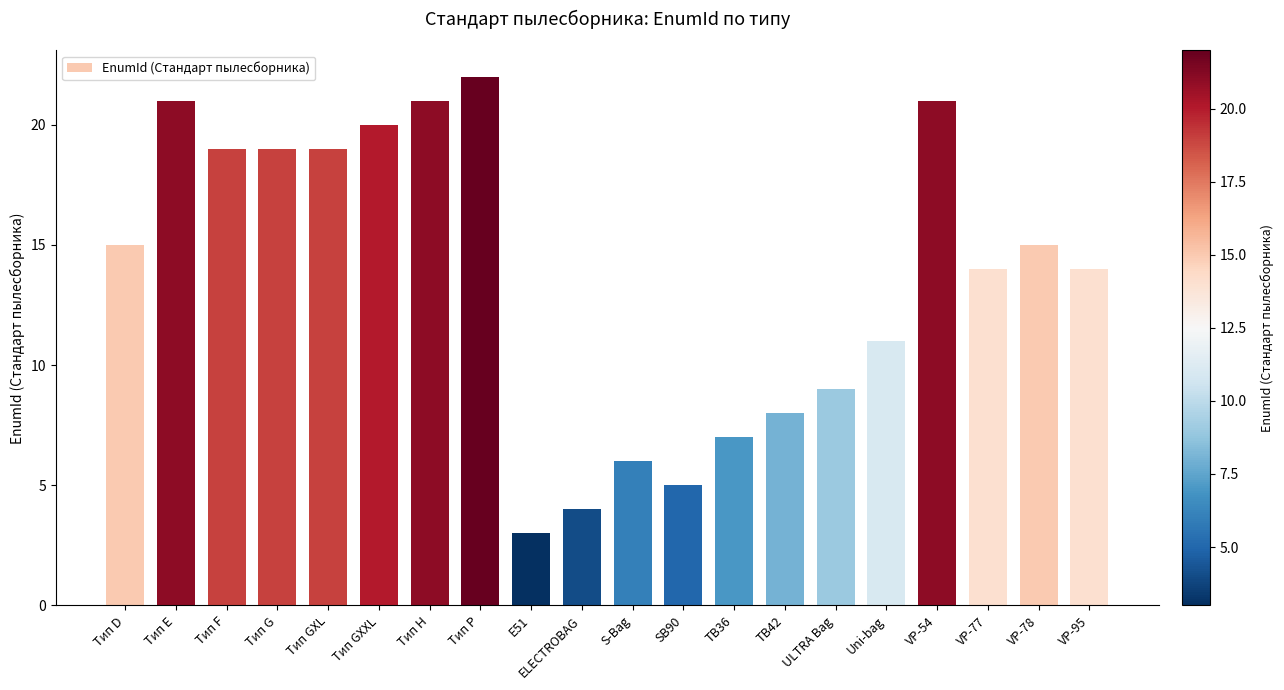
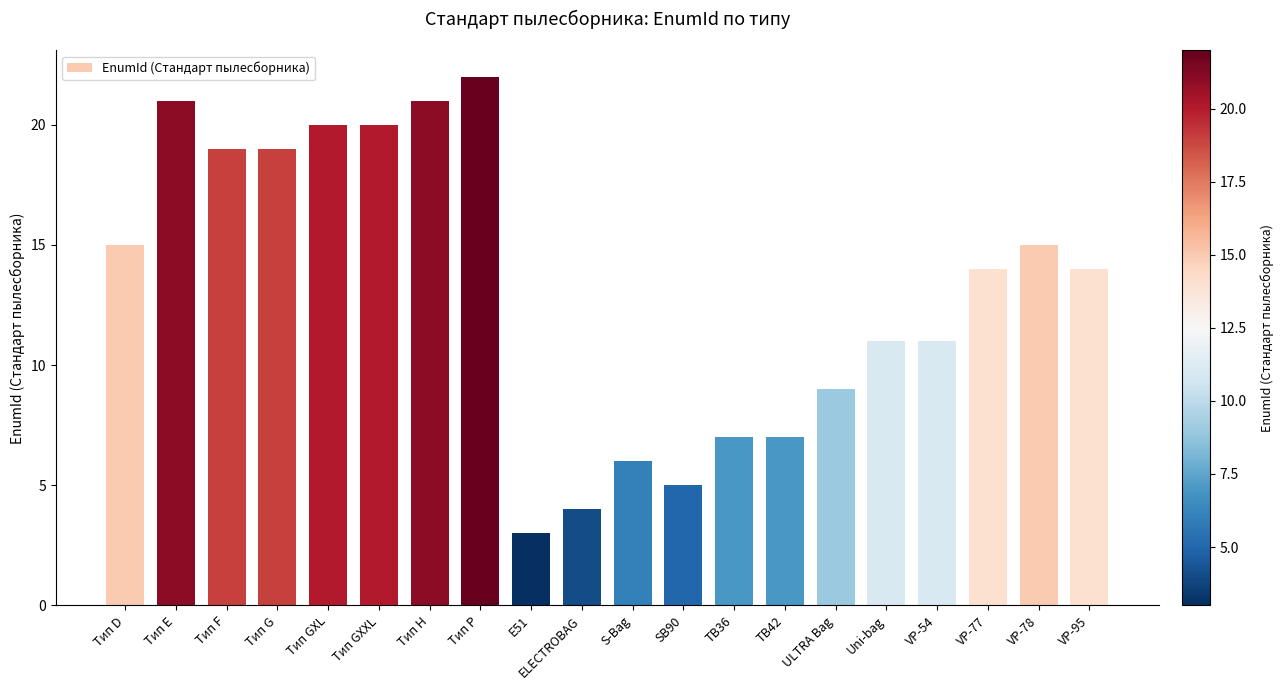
Тип GXL: 19 -> 20
TB42: 8 -> 7
VP-54: 21 -> 11
